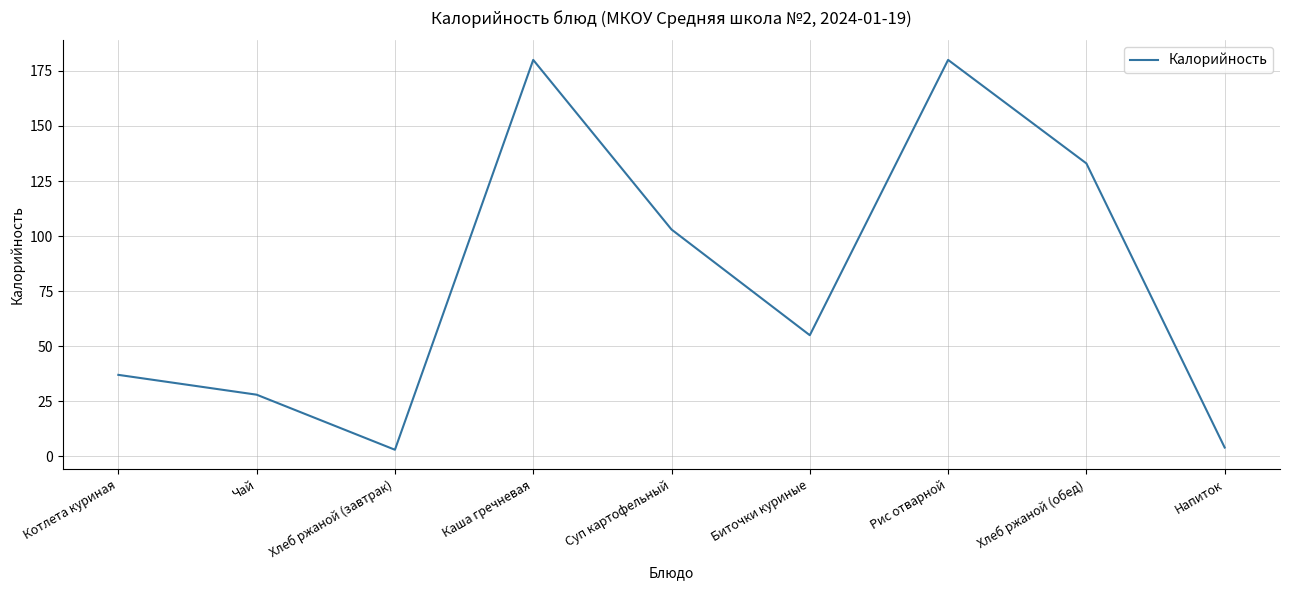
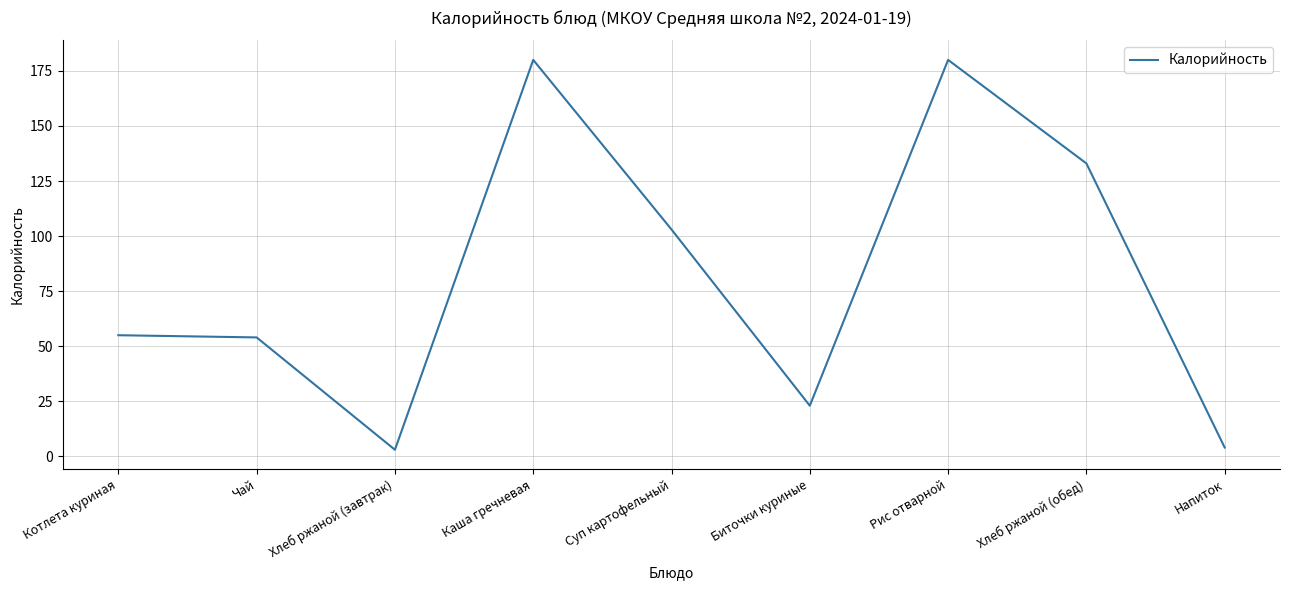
Котлета куриная: 37 -> 55
Чай: 28 -> 54
Биточки куриные: 55 -> 23
